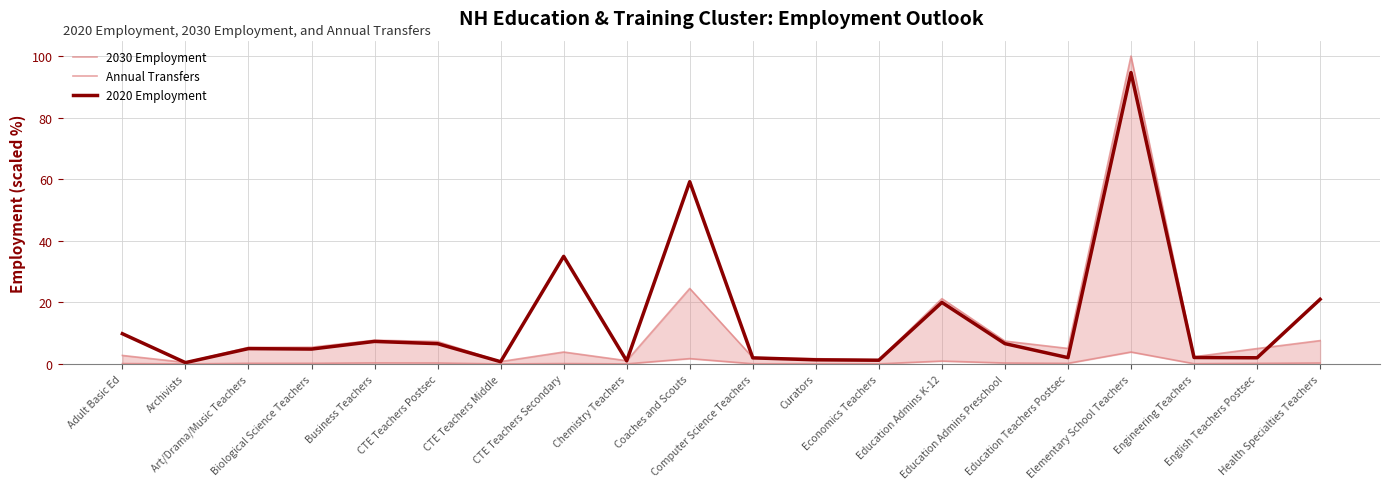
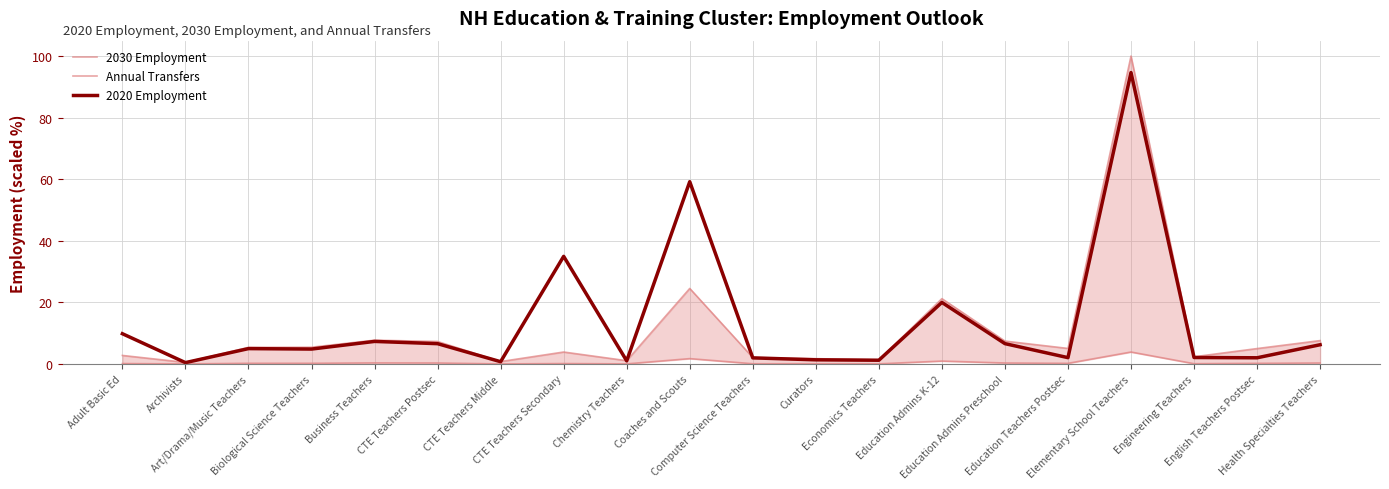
2020 Employment, Health Specialties Teachers: 21 -> 6
